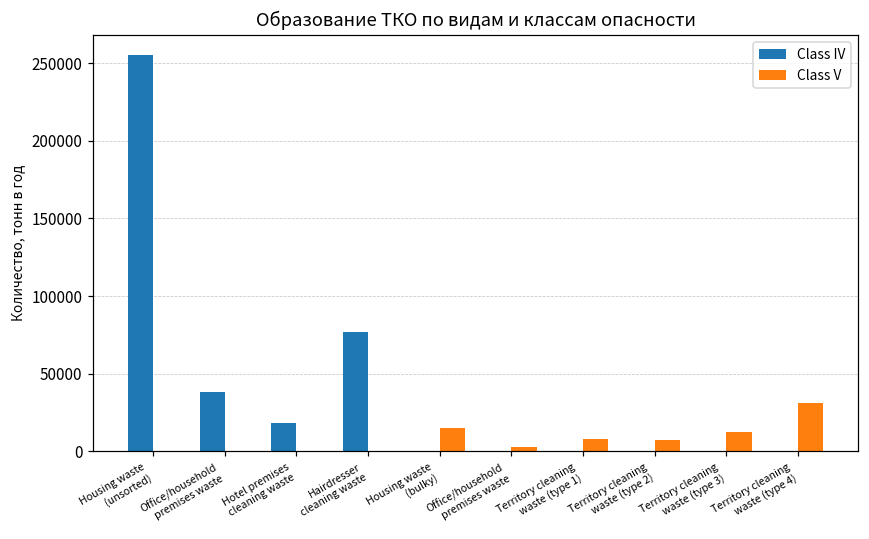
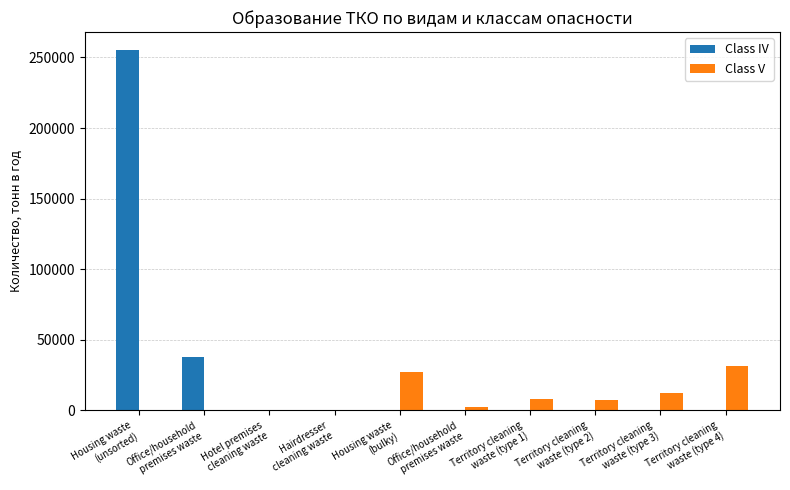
Class IV, Hotel premises cleaning waste: 18000 -> 0
Class IV, Hairdresser cleaning waste: 77000 -> 0
Class V, Housing waste (bulky): 15000 -> 27000
